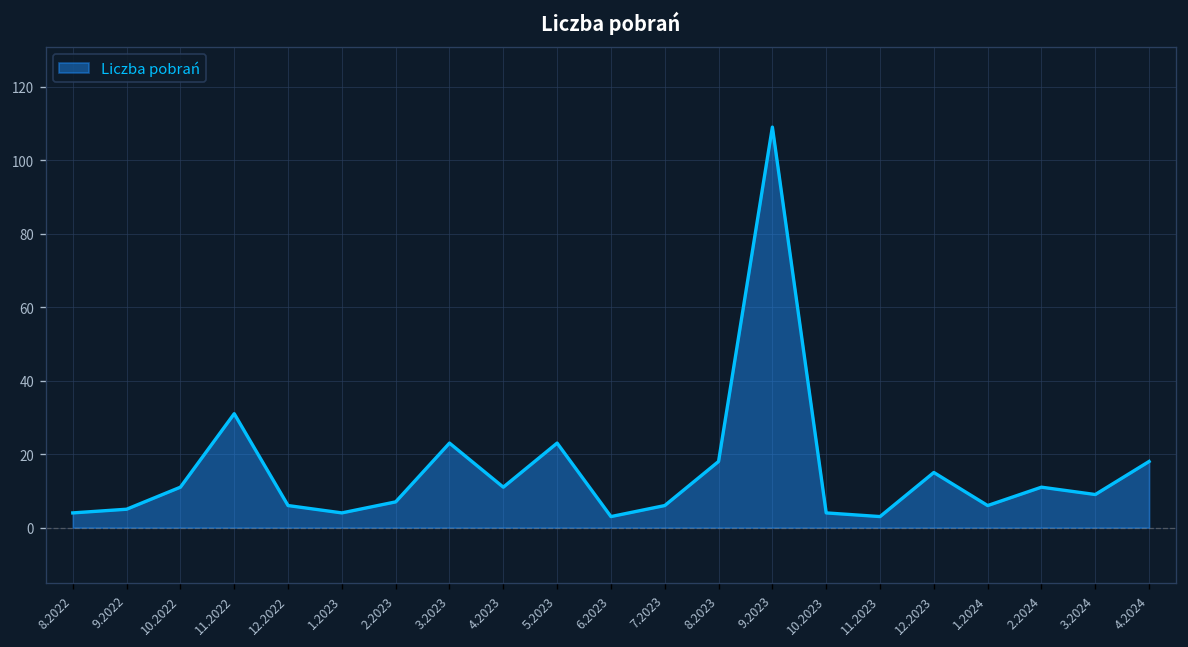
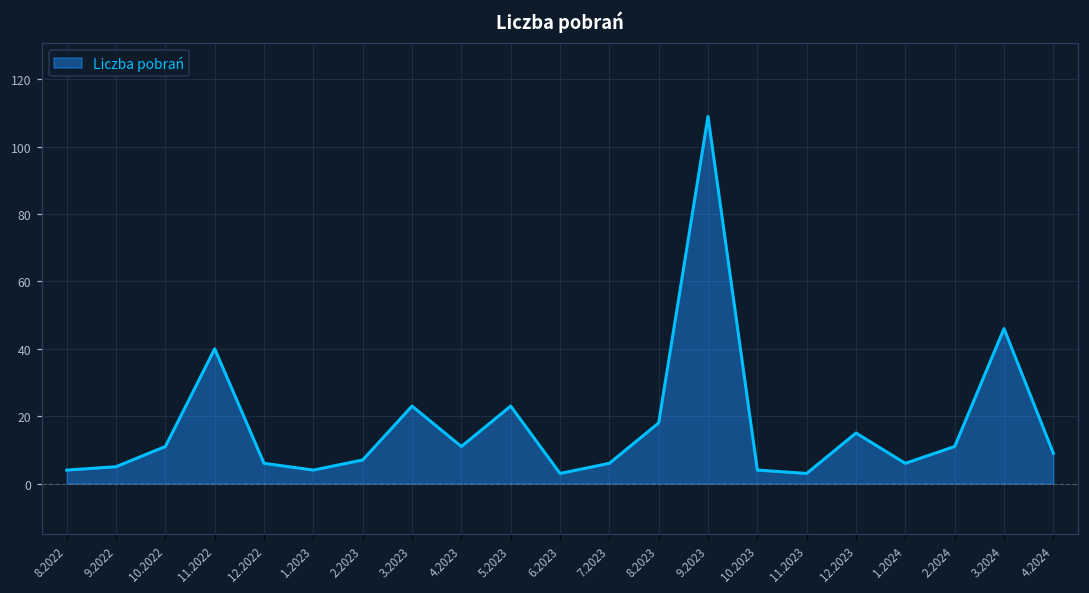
11.2022: 31 -> 40
3.2024: 9 -> 46
4.2024: 18 -> 9
